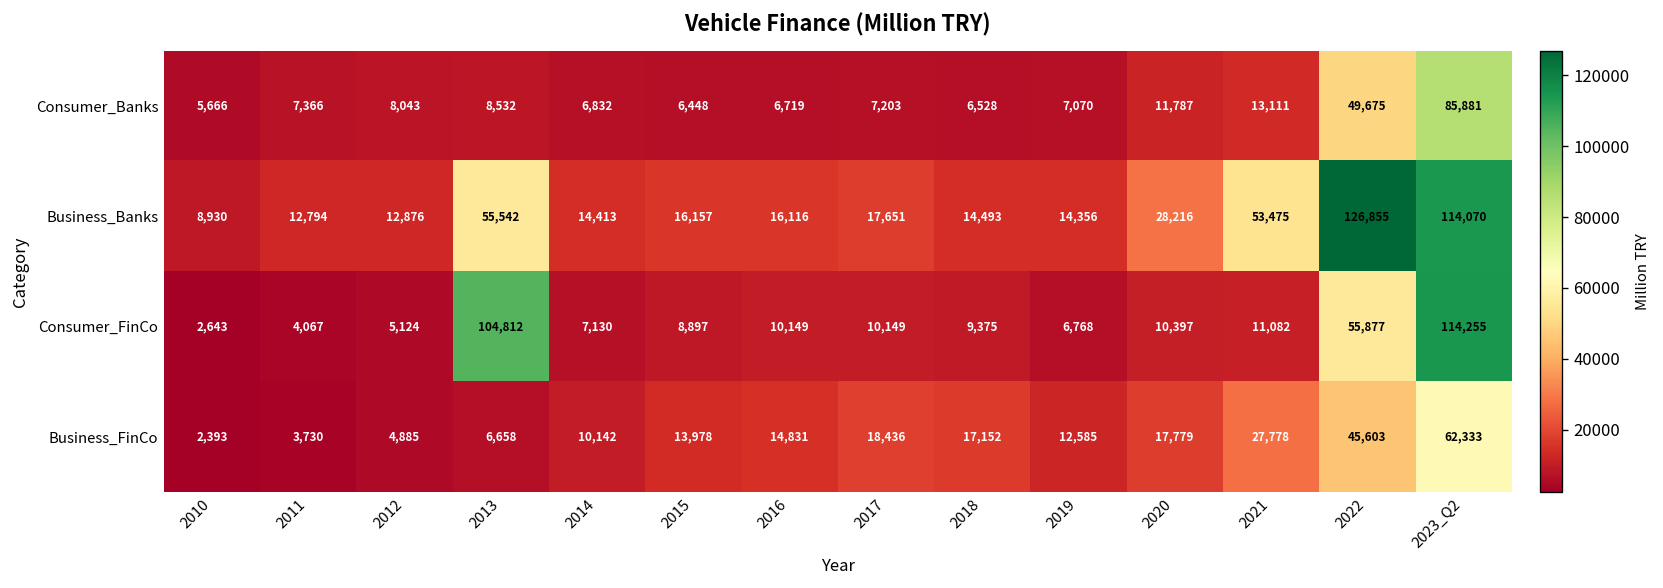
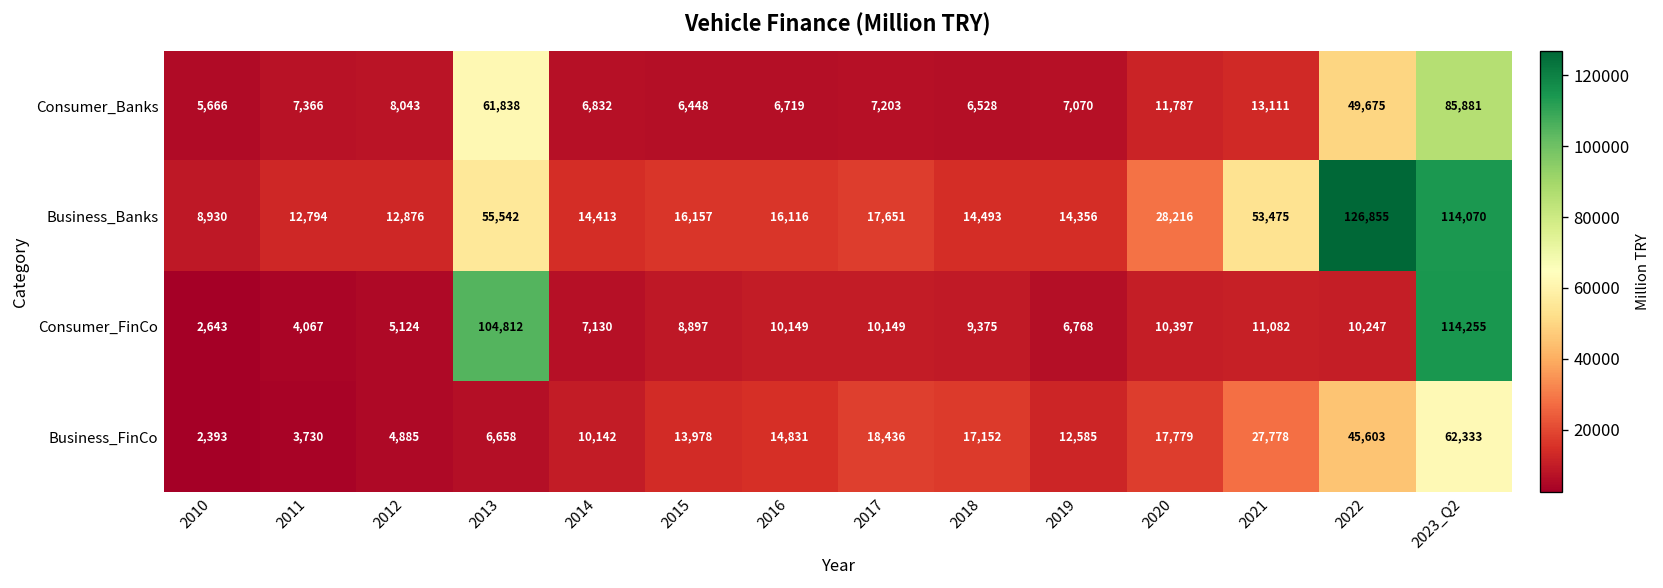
Consumer_Banks, 2013: 8,532 -> 61,838
Consumer_FinCo, 2022: 55,877 -> 10,247
